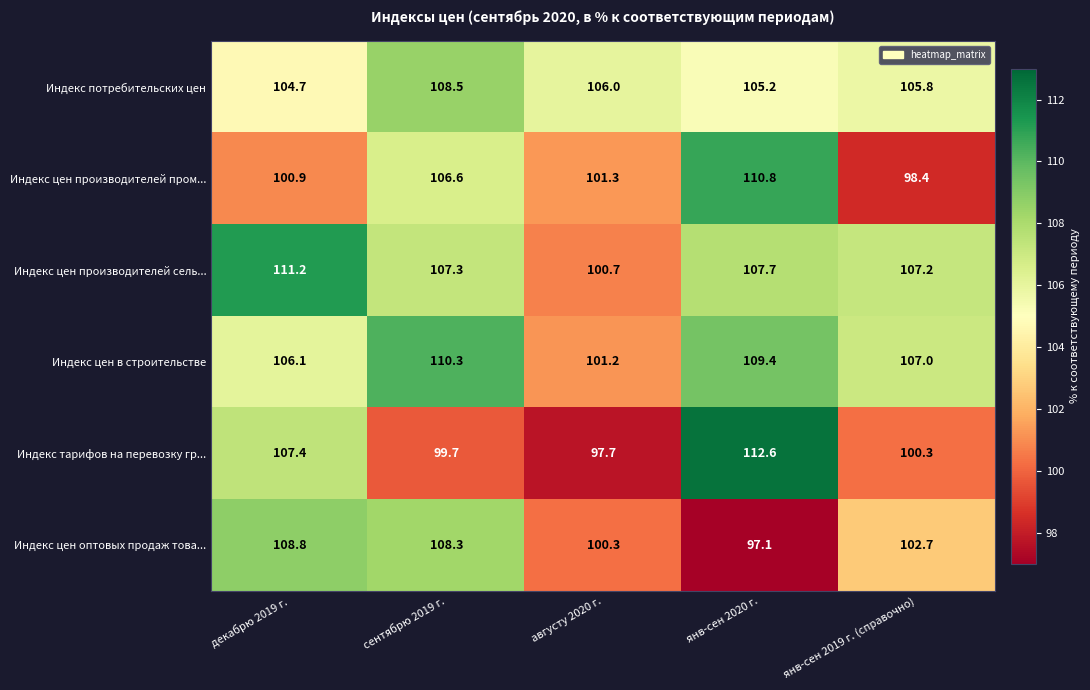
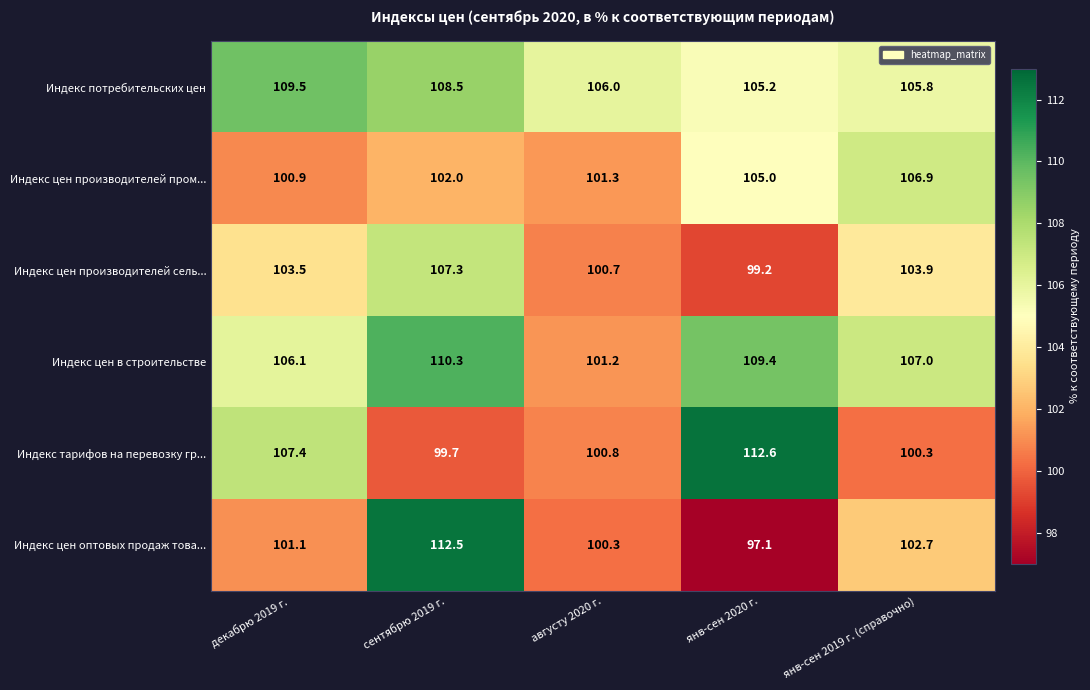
Индекс потребительских цен, декабрю 2019 г.: 104.7 -> 109.5
Индекс цен производителей пром..., сентябрю 2019 г.: 106.6 -> 102.0
Индекс цен производителей пром..., янв-сен 2020 г.: 110.8 -> 105.0
Индекс цен производителей пром..., янв-сен 2019 г. (справочно): 98.4 -> 106.9
Индекс цен производителей сель..., декабрю 2019 г.: 111.2 -> 103.5
Индекс цен производителей сель..., янв-сен 2020 г.: 107.7 -> 99.2
Индекс цен производителей сель..., янв-сен 2019 г. (справочно): 107.2 -> 103.9
Индекс тарифов на перевозку гр..., августу 2020 г.: 97.7 -> 100.8
Индекс цен оптовых продаж това..., декабрю 2019 г.: 108.8 -> 101.1
Индекс цен оптовых продаж това..., сентябрю 2019 г.: 108.3 -> 112.5
